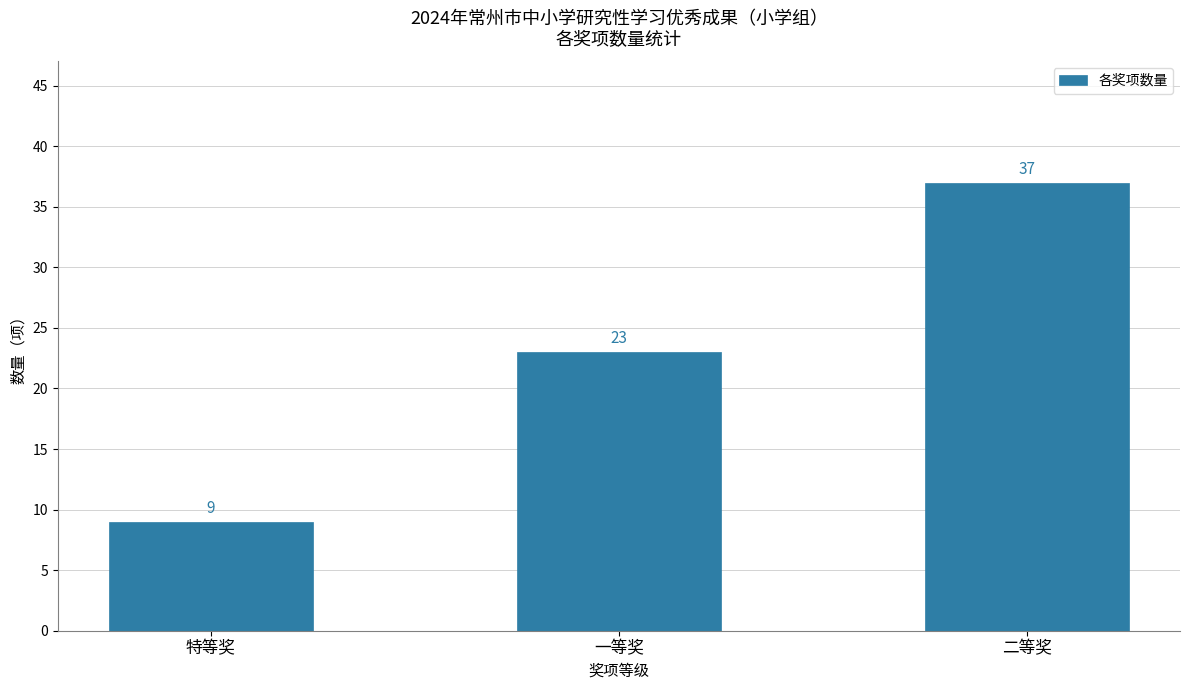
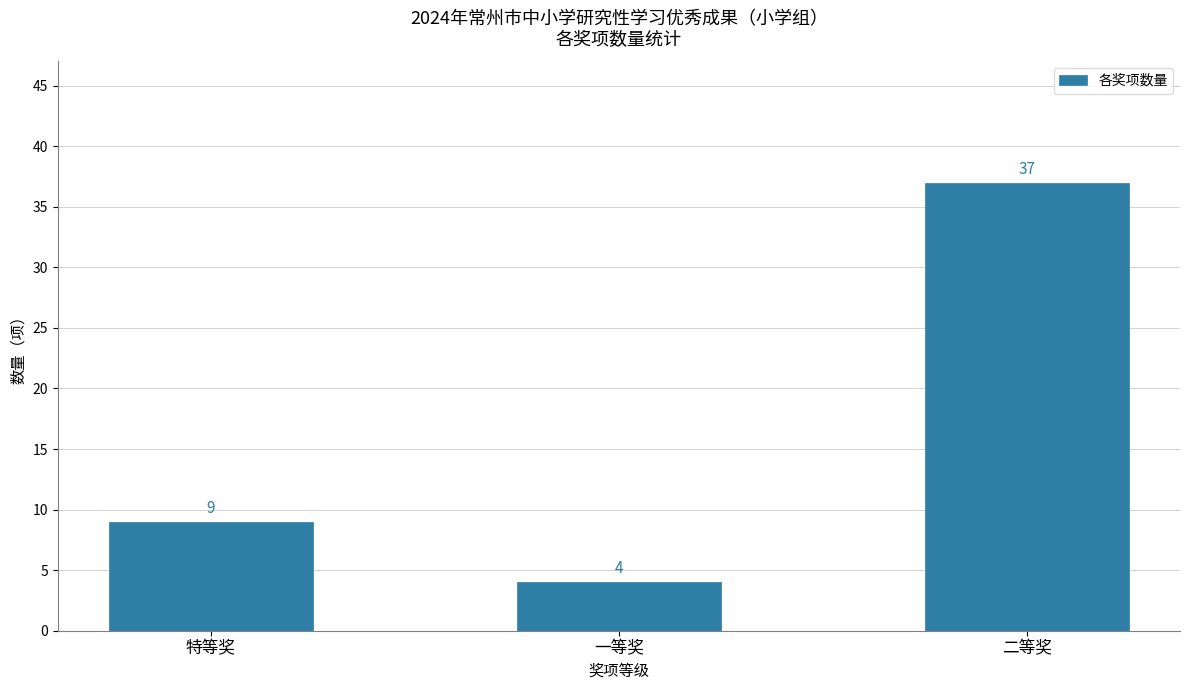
一等奖: 23 -> 4
